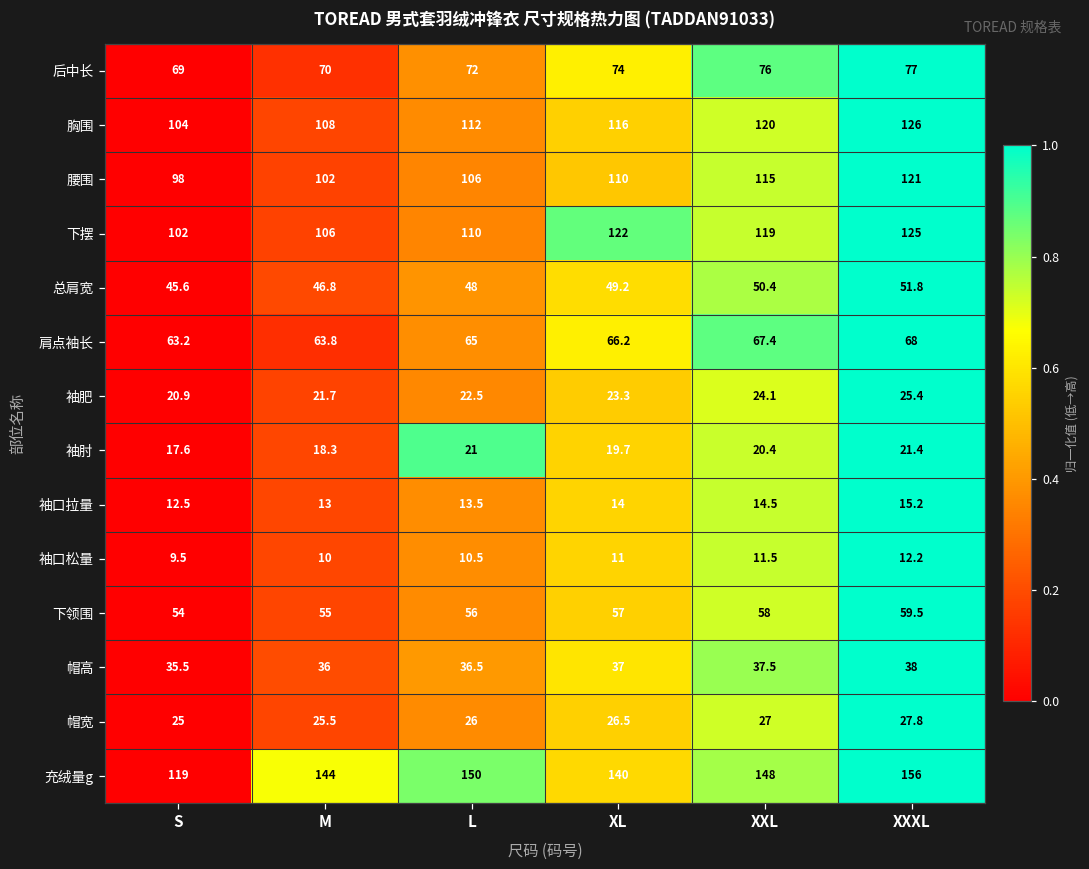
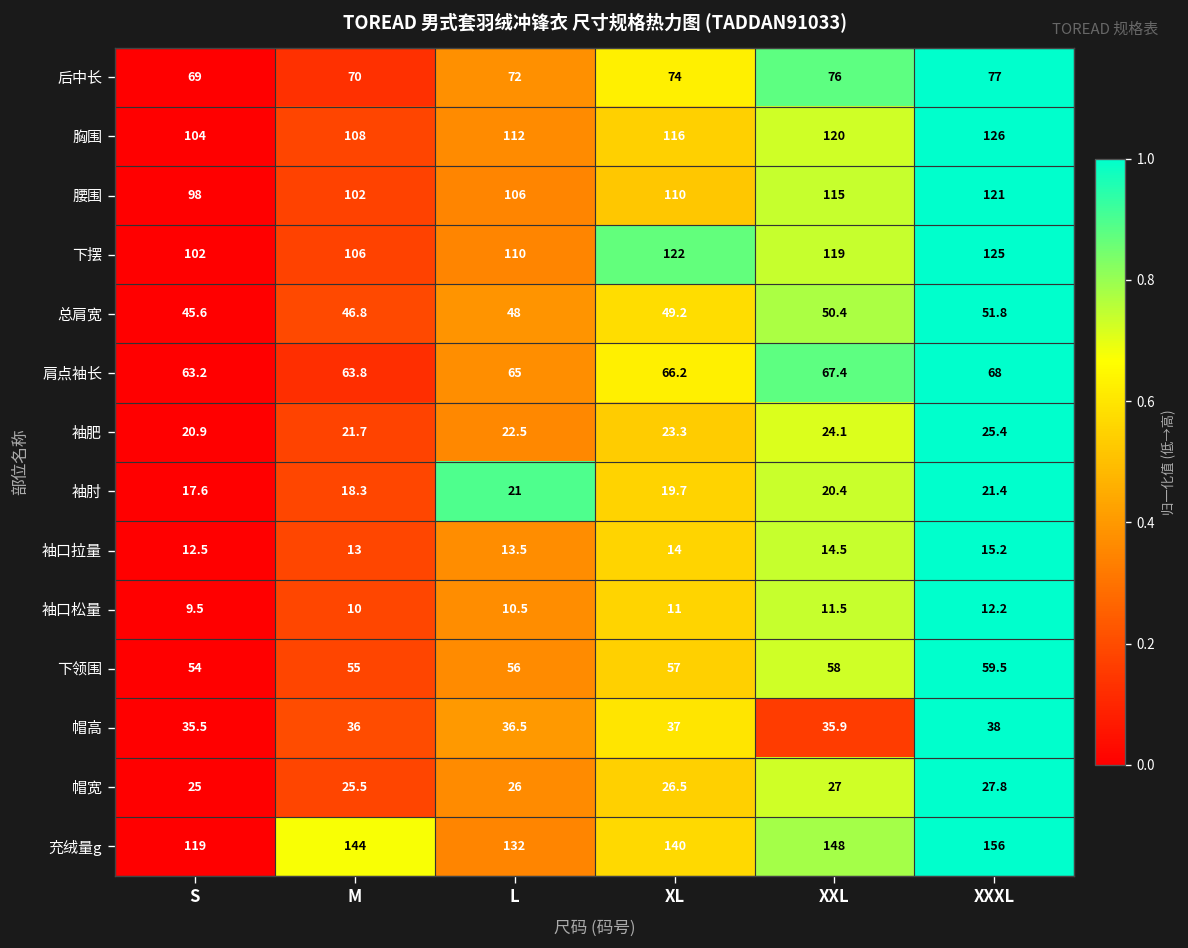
帽高, XXL: 37.5 -> 35.9
充绒量g, L: 150 -> 132
